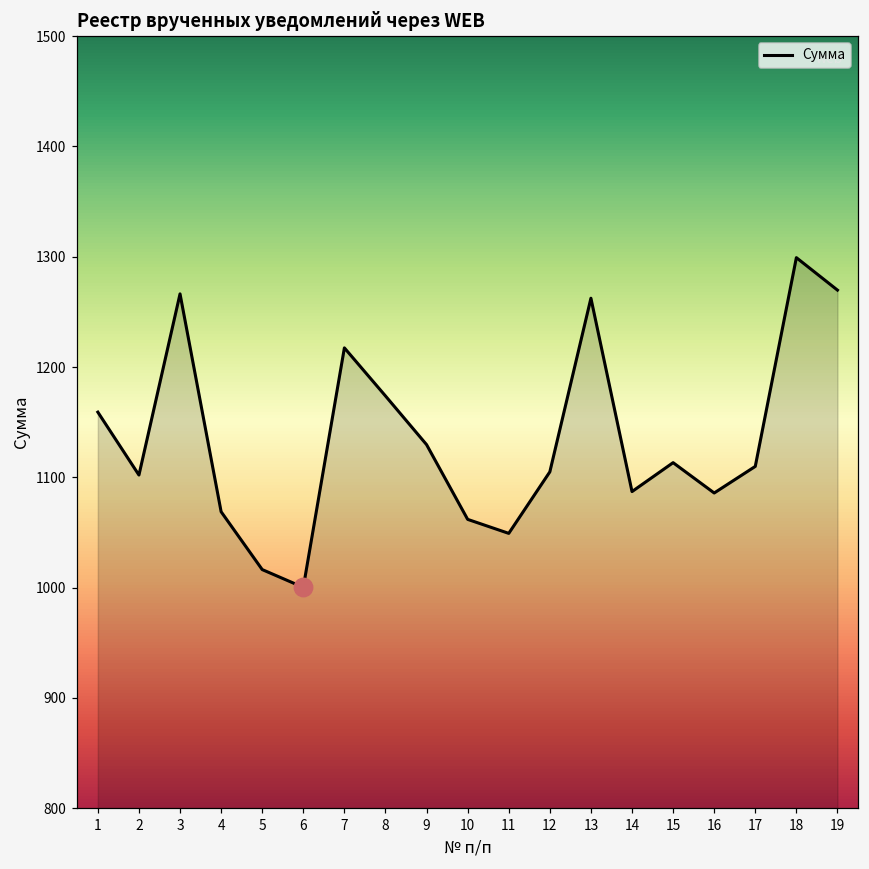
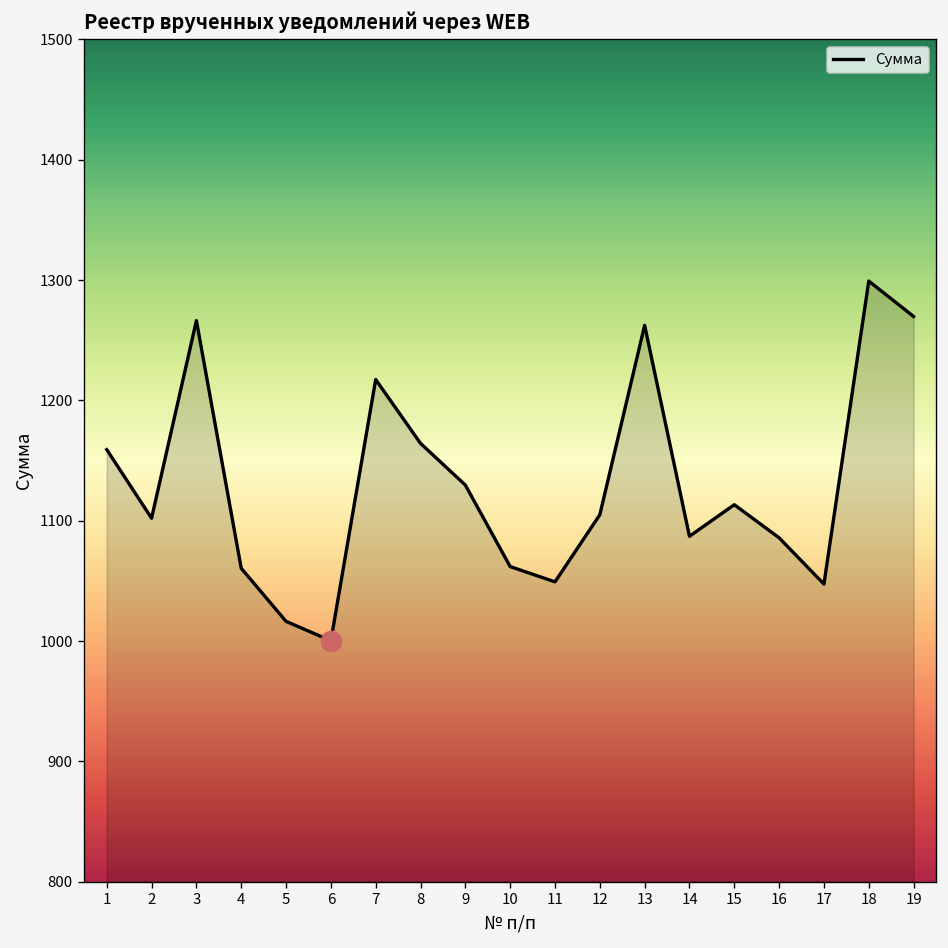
Сумма, 4: 1069 -> 1060
Сумма, 8: 1174 -> 1164
Сумма, 17: 1110 -> 1047
